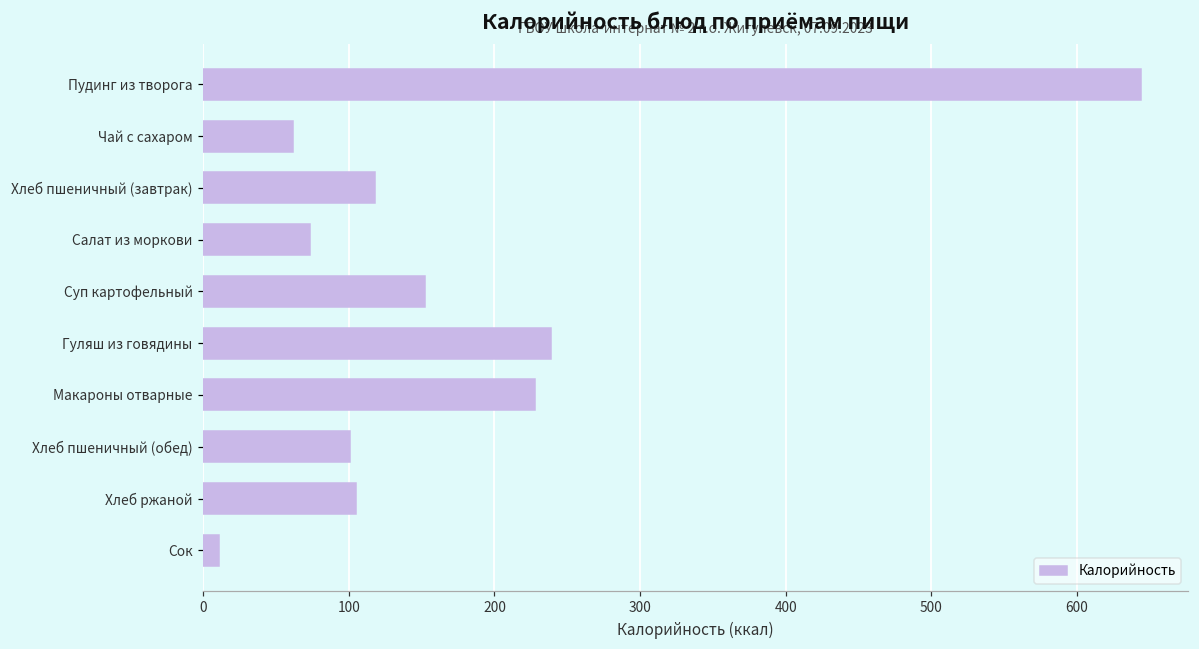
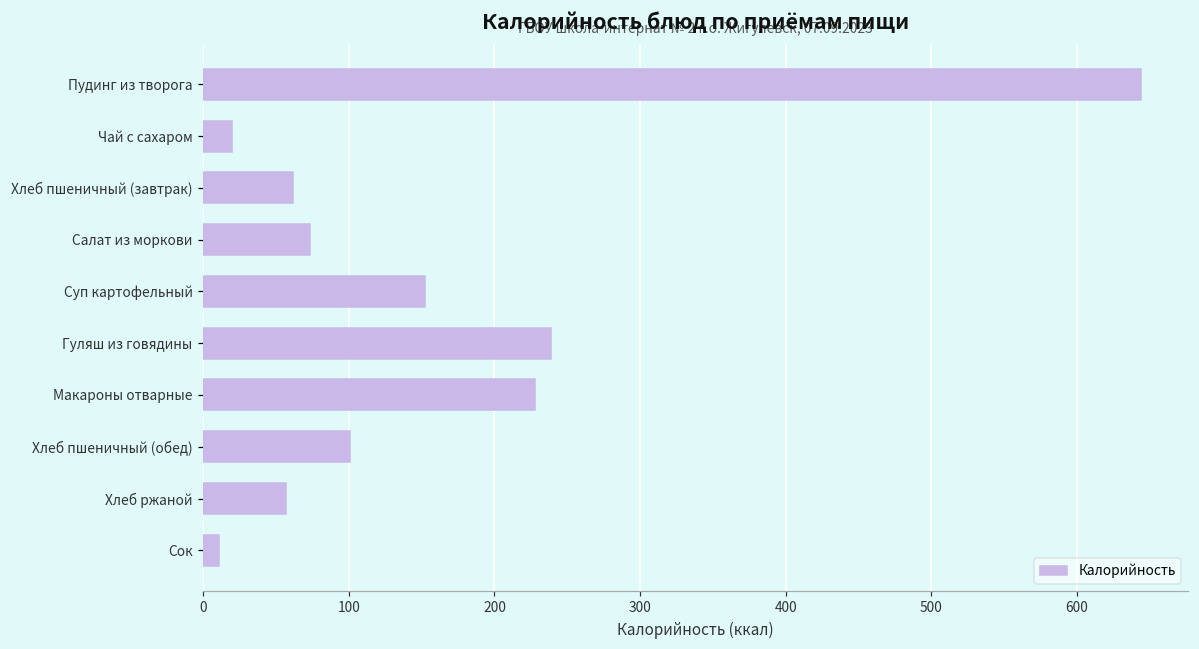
Чай с сахаром: 62 -> 20
Хлеб пшеничный (завтрак): 118 -> 62
Хлеб ржаной: 105 -> 57
